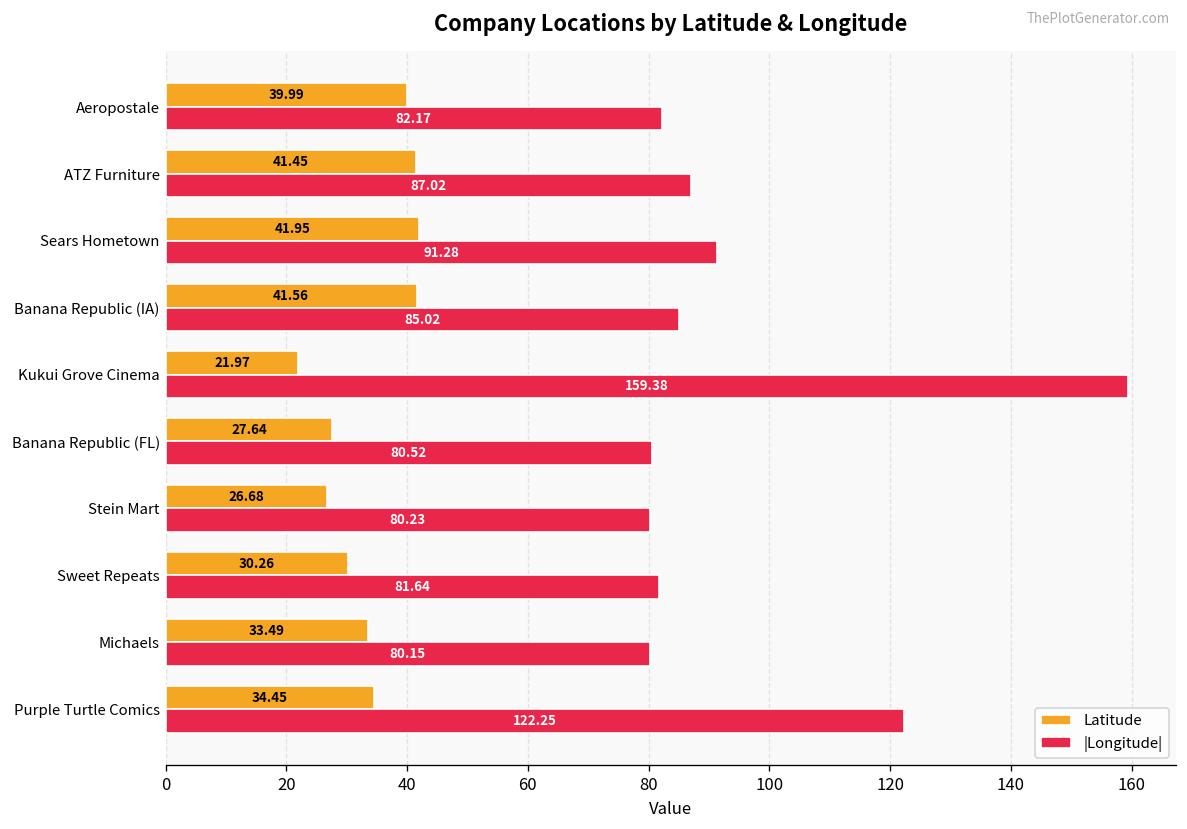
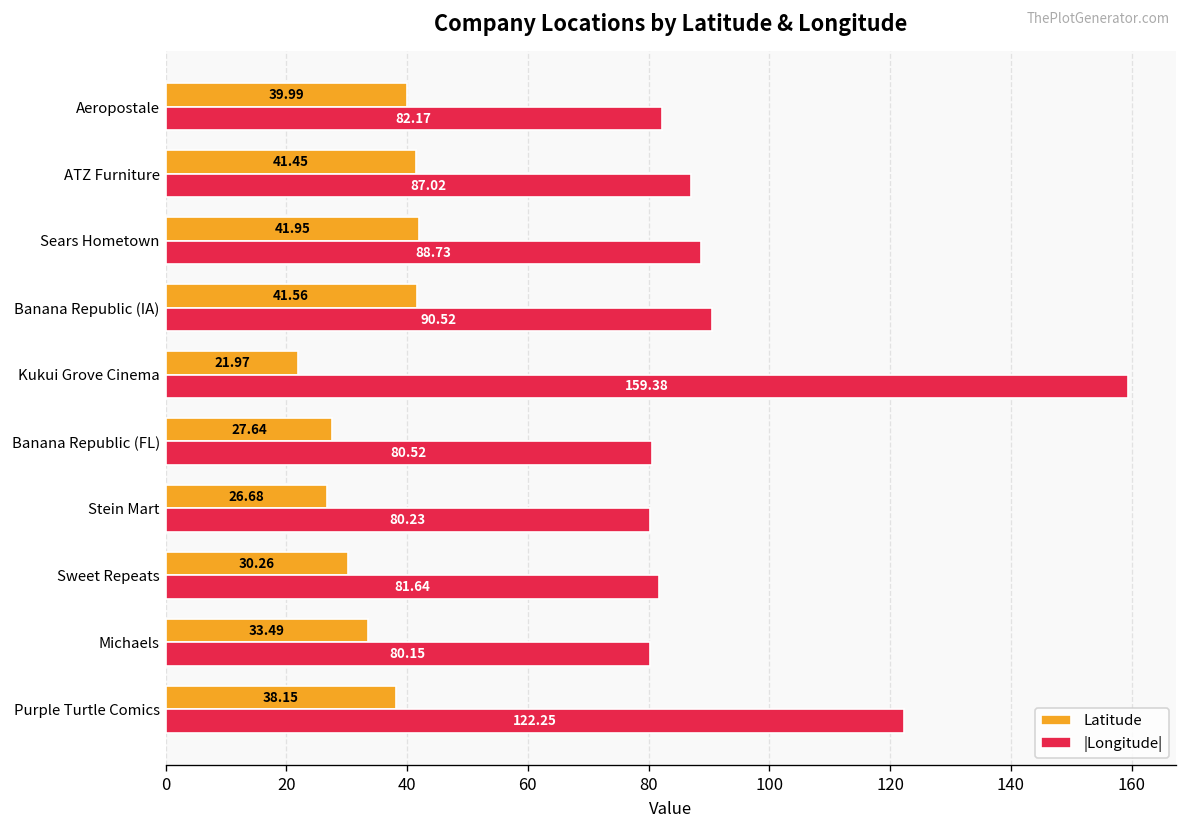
|Longitude|, Sears Hometown: 91.28 -> 88.73
|Longitude|, Banana Republic (IA): 85.02 -> 90.52
Latitude, Purple Turtle Comics: 34.45 -> 38.15
